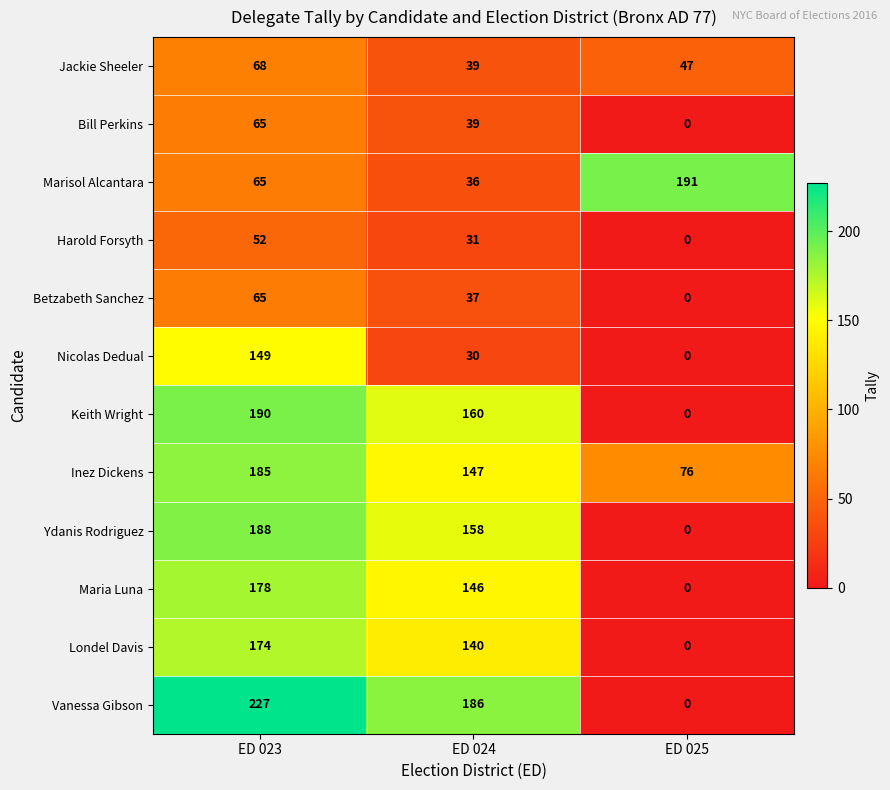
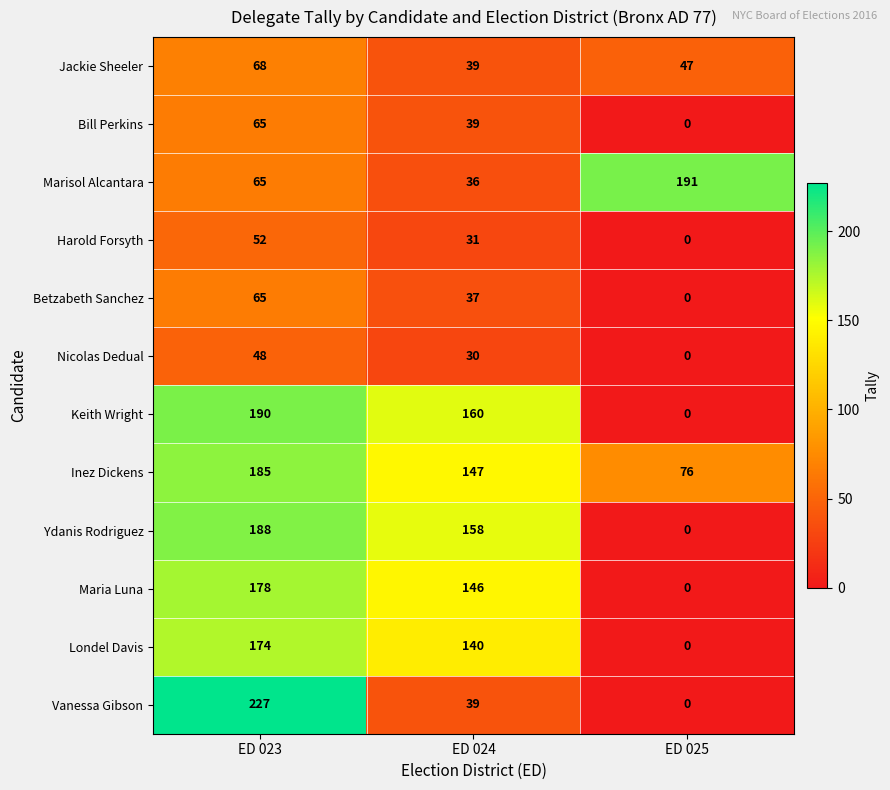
Nicolas Dedual, ED 023: 149 -> 48
Vanessa Gibson, ED 024: 186 -> 39
